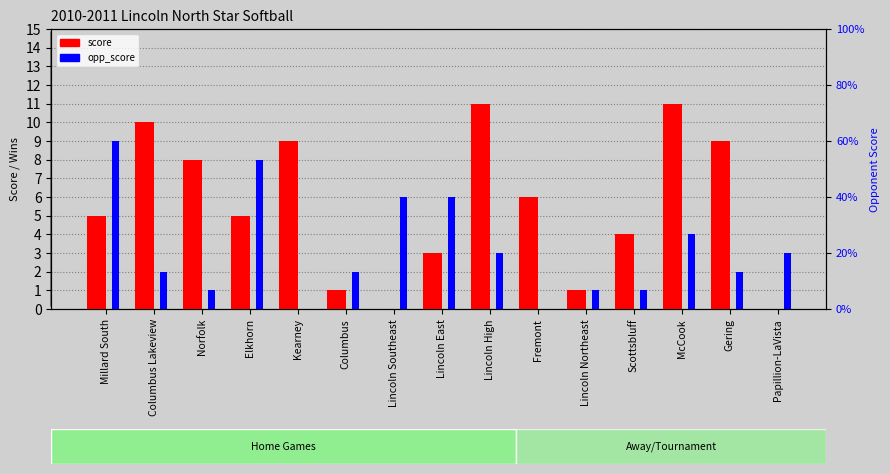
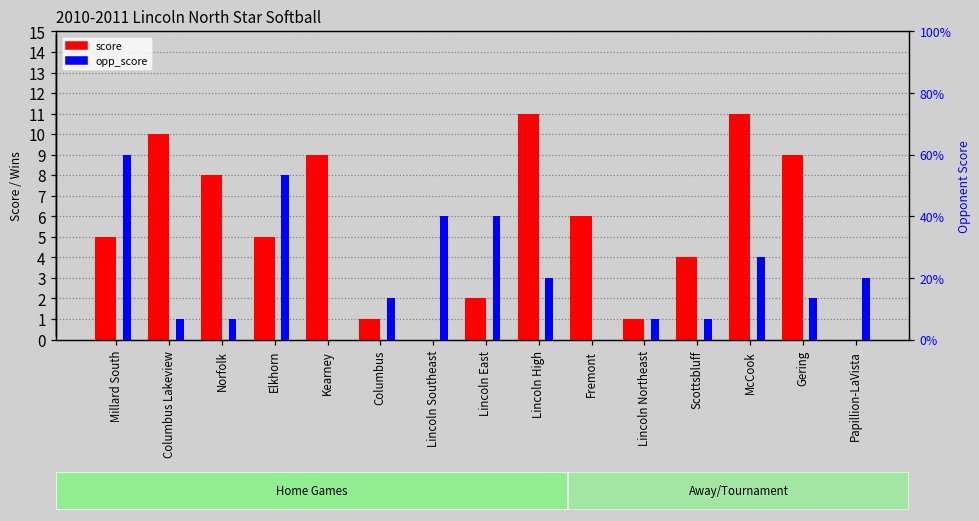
score, Lincoln East: 3 -> 2
opp_score, Columbus Lakeview: 13% -> 7%
